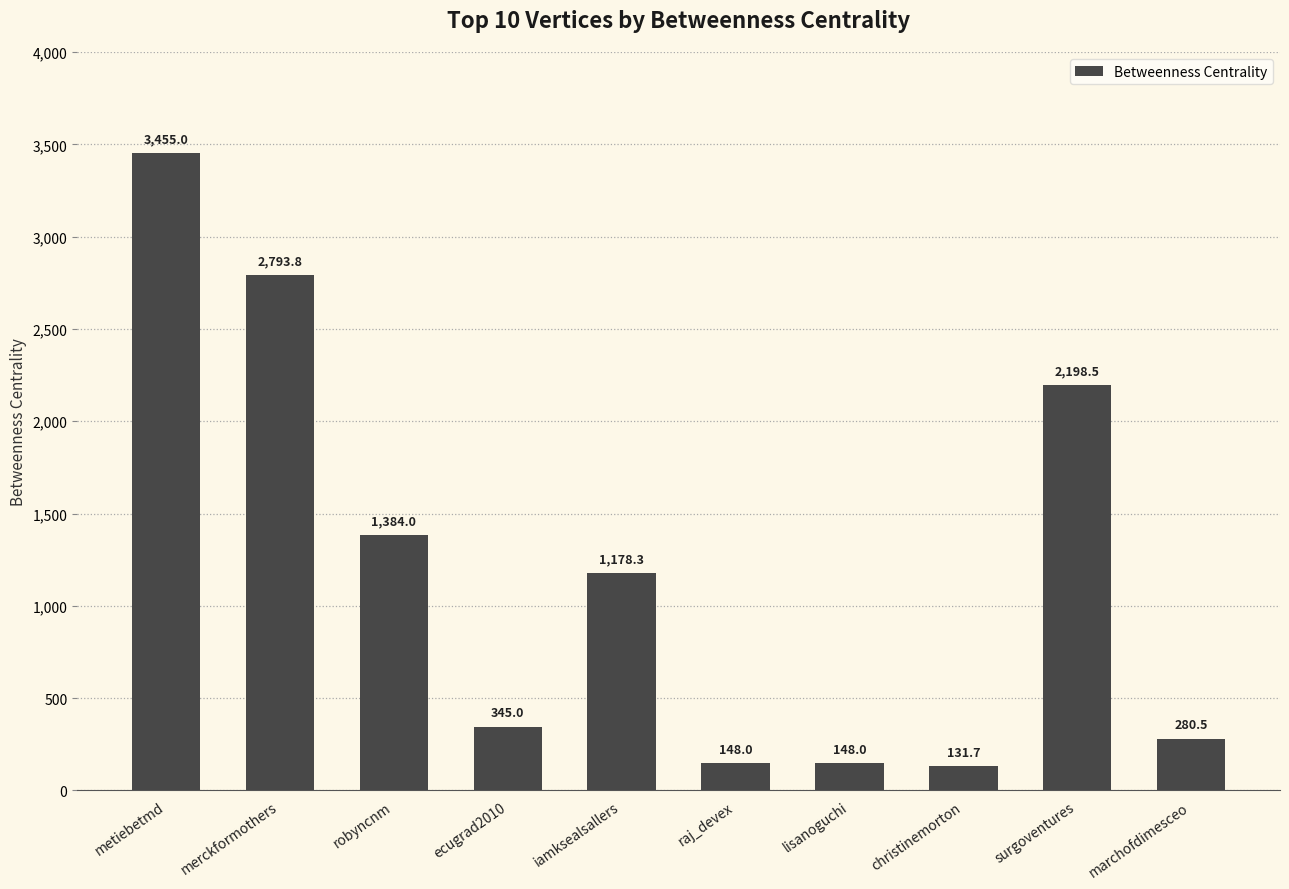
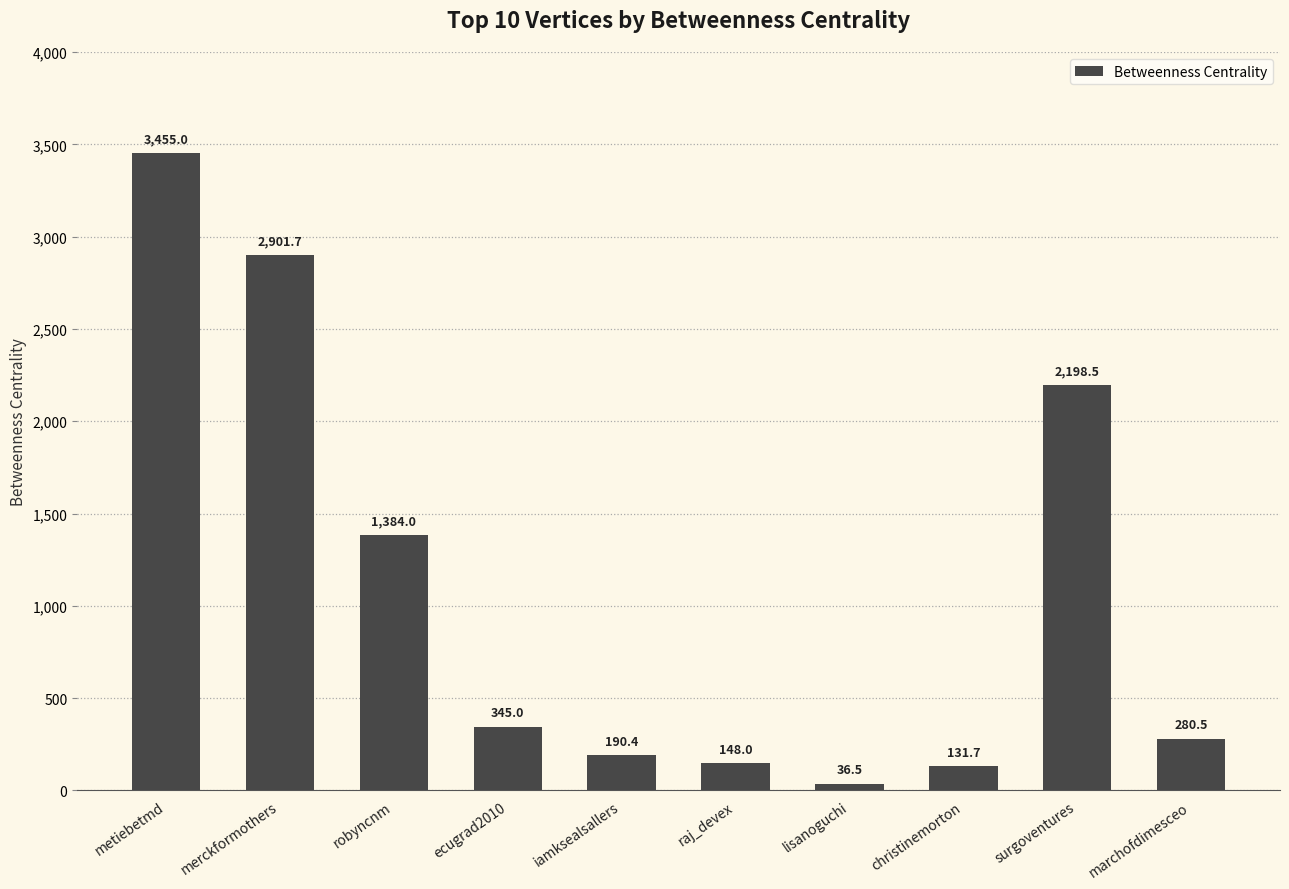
merckformothers: 2,793.8 -> 2,901.7
iamksealsallers: 1,178.3 -> 190.4
lisanoguchi: 148.0 -> 36.5
